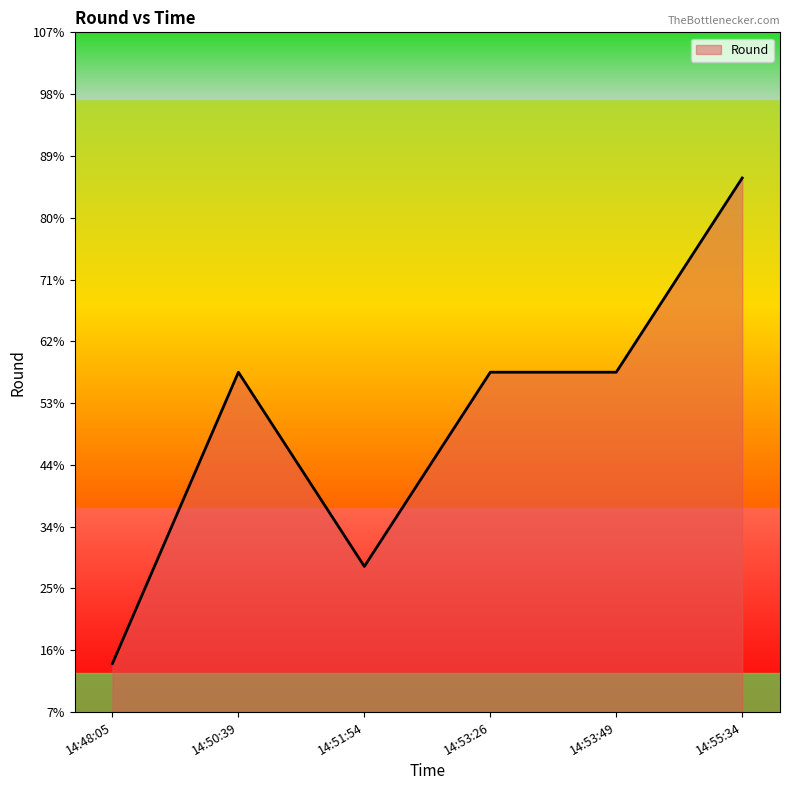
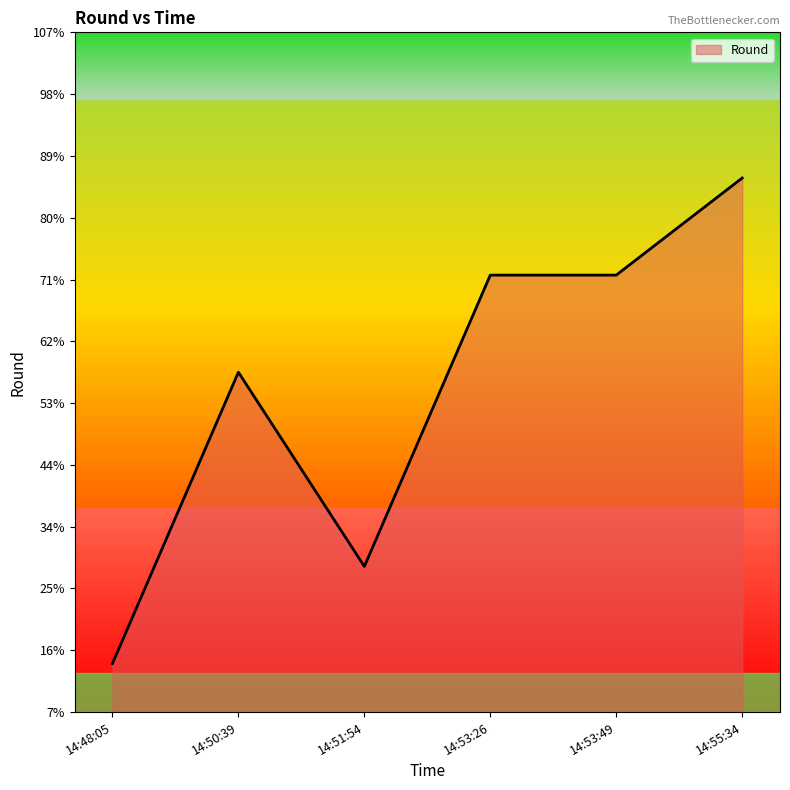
14:53:26: 57% -> 71%
14:53:49: 57% -> 71%
